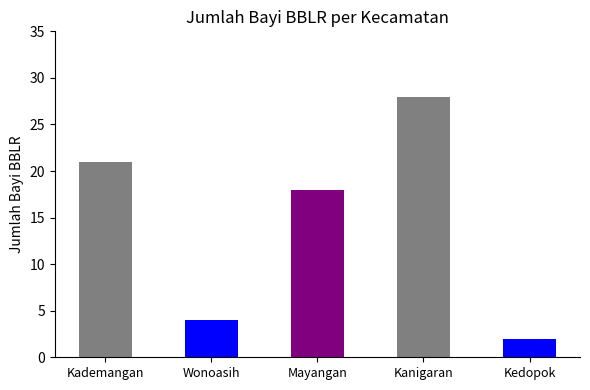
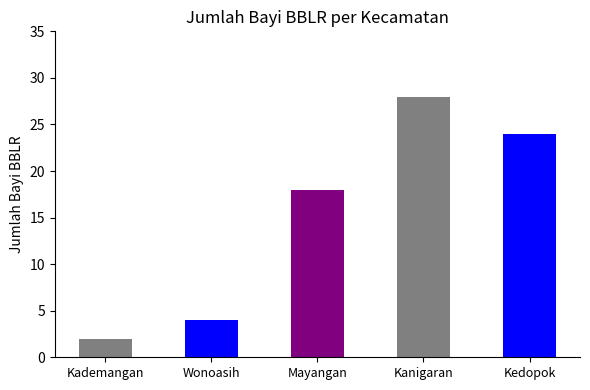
Kademangan: 21 -> 2
Kedopok: 2 -> 24
